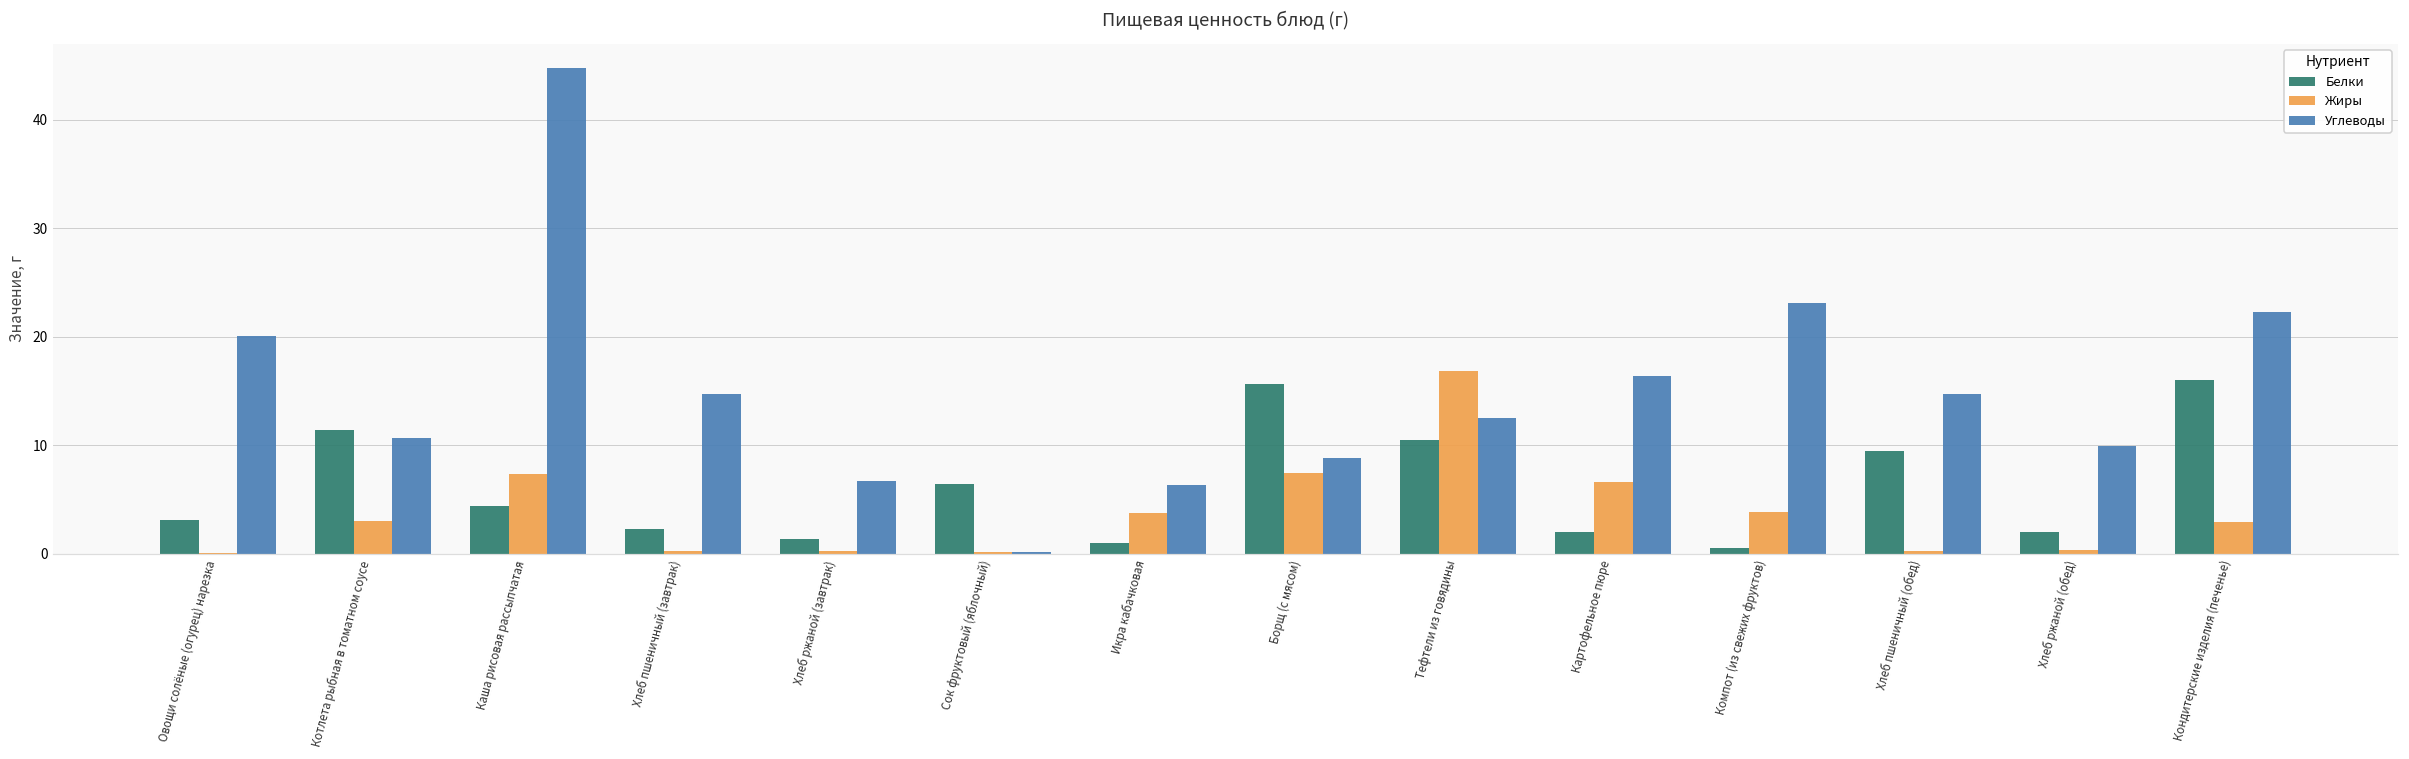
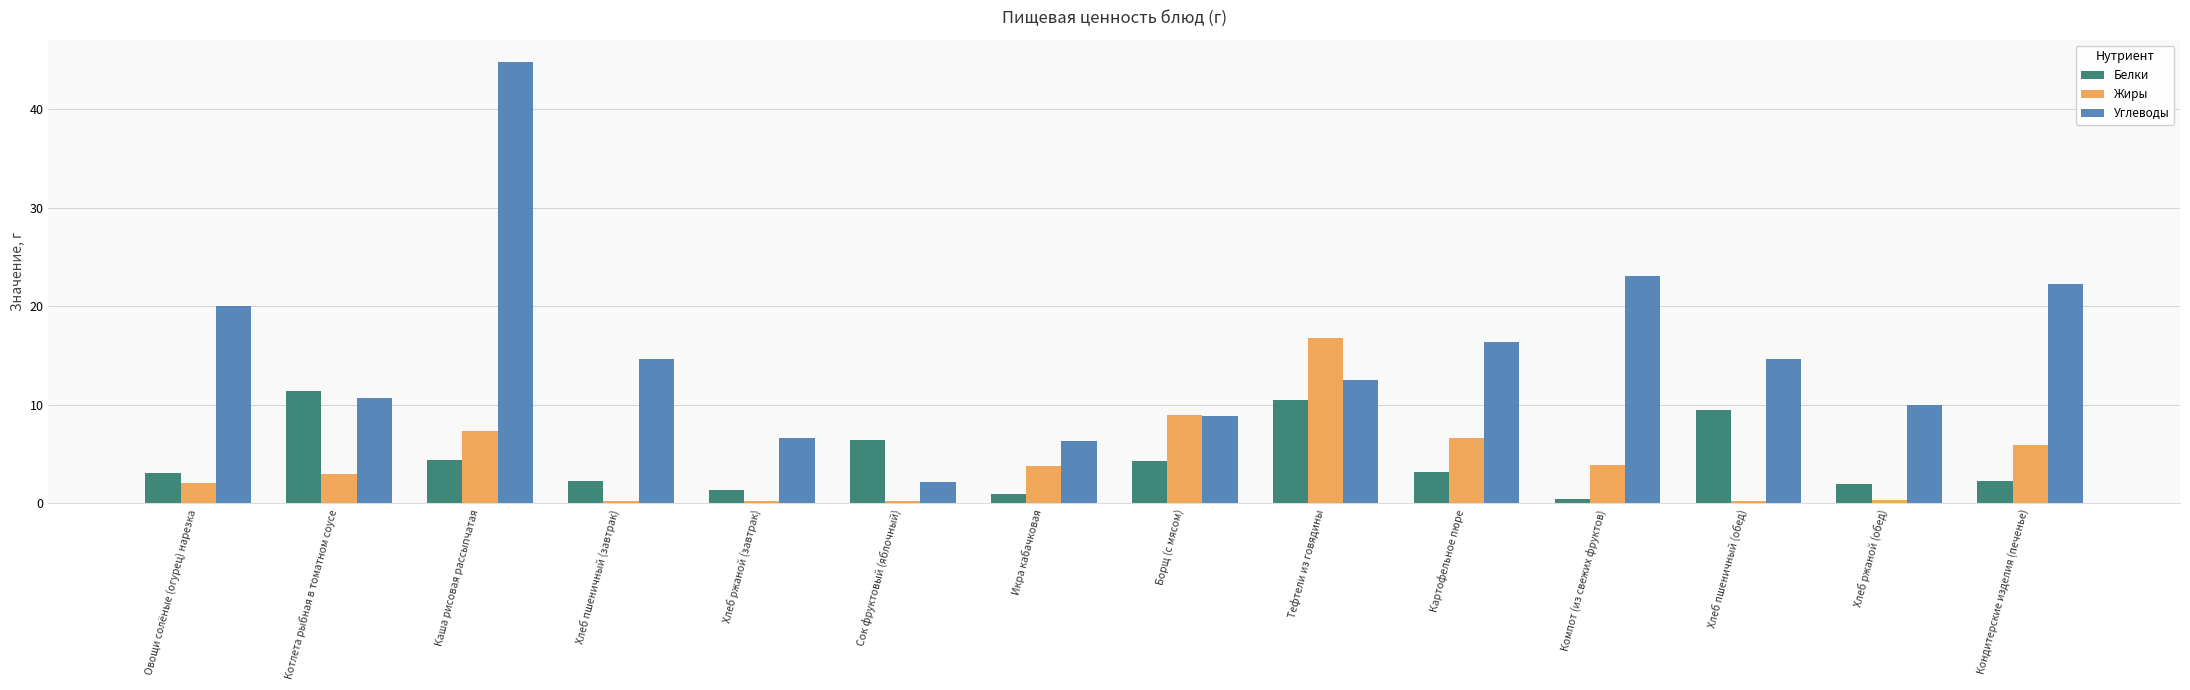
Жиры, Овощи солёные (огурец) нарезка: 0 -> 2
Углеводы, Сок фруктовый (яблочный): 0 -> 2
Белки, Борщ (с мясом): 16 -> 4
Жиры, Борщ (с мясом): 7 -> 9
Белки, Картофельное пюре: 2 -> 3
Белки, Кондитерские изделия (печенье): 16 -> 2
Жиры, Кондитерские изделия (печенье): 3 -> 6
